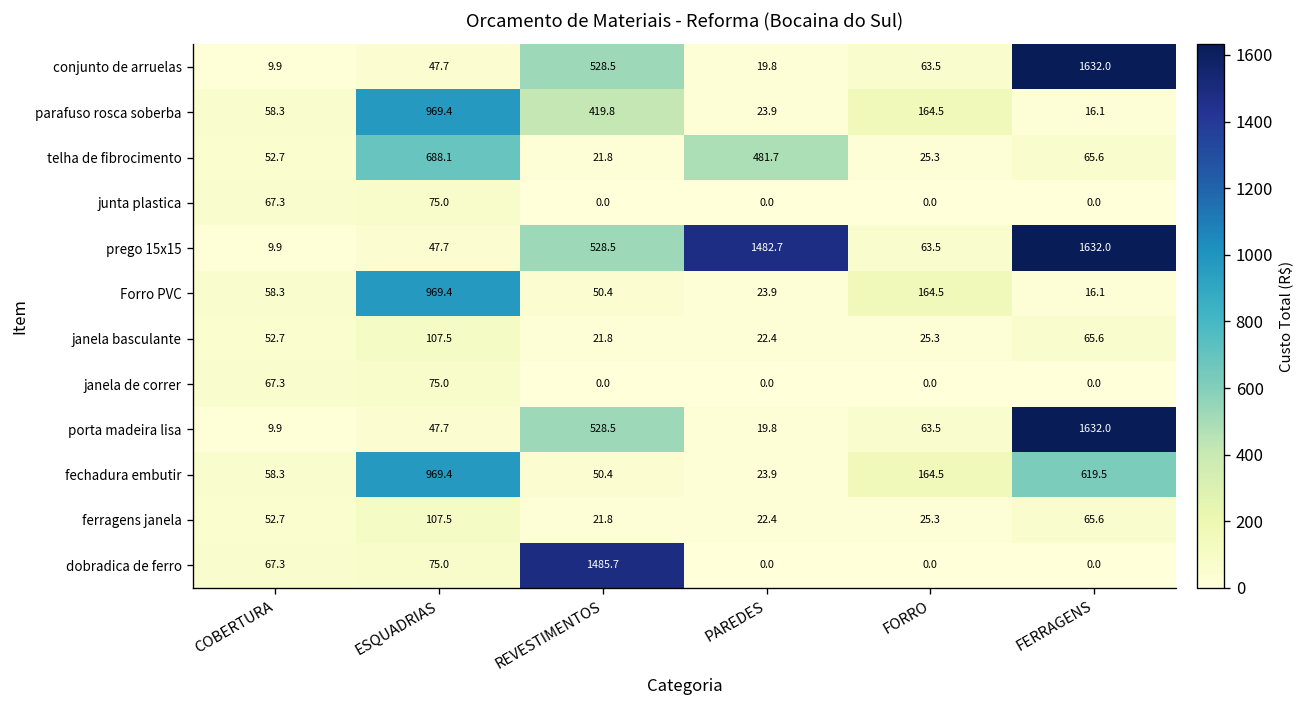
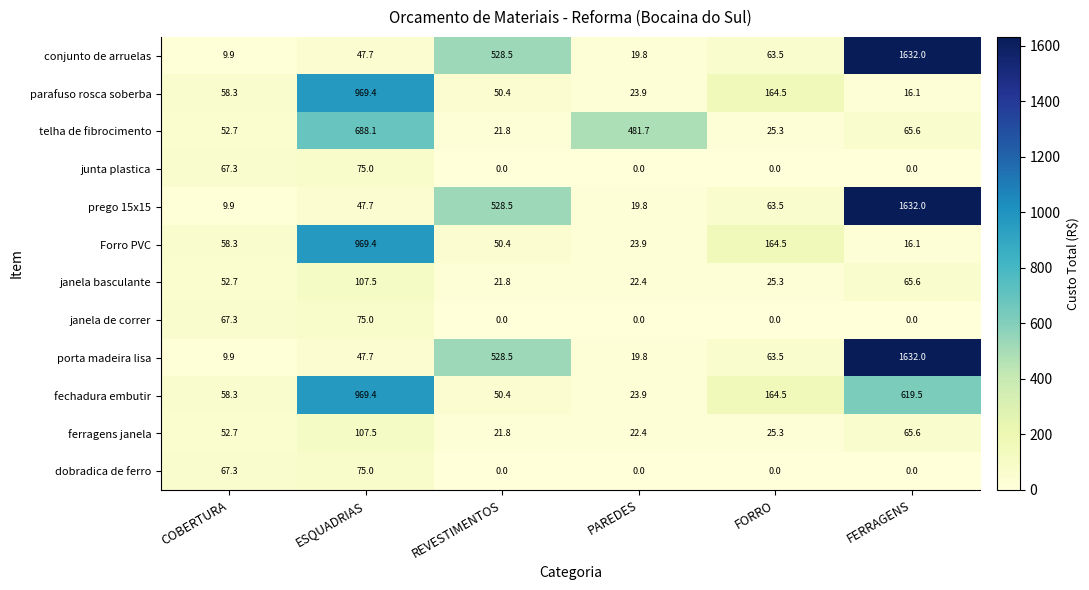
parafuso rosca soberba, REVESTIMENTOS: 419.8 -> 50.4
prego 15x15, PAREDES: 1482.7 -> 19.8
dobradica de ferro, REVESTIMENTOS: 1485.7 -> 0.0
